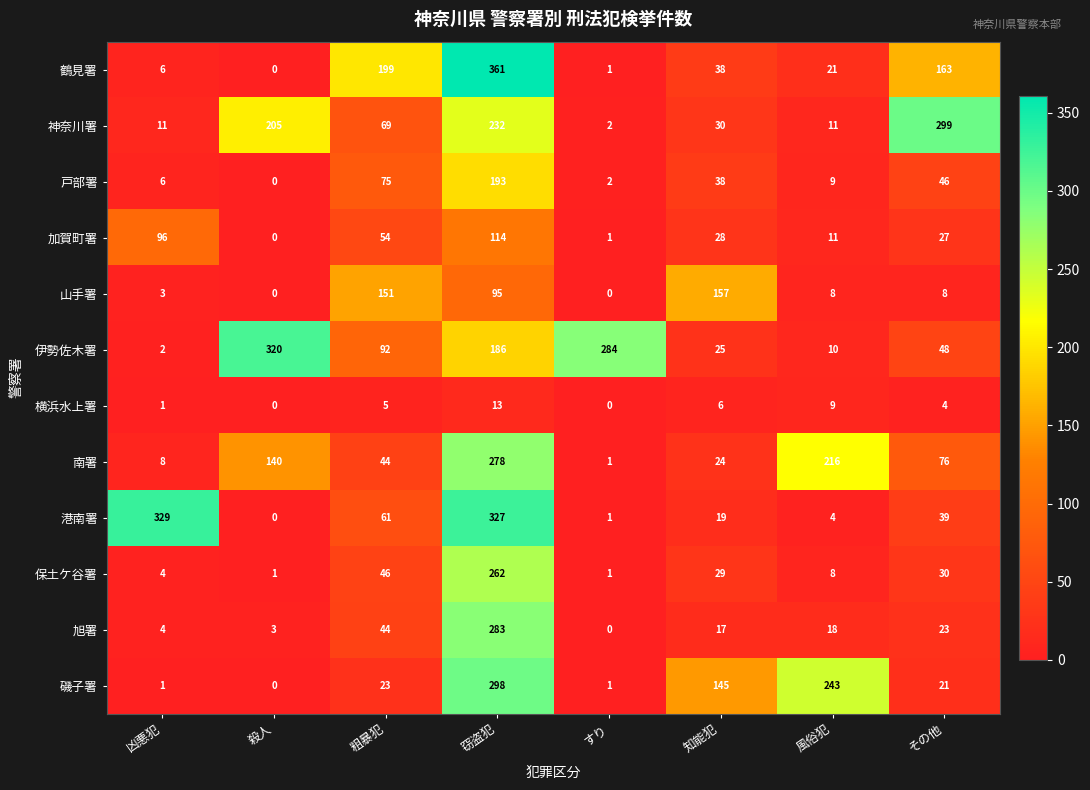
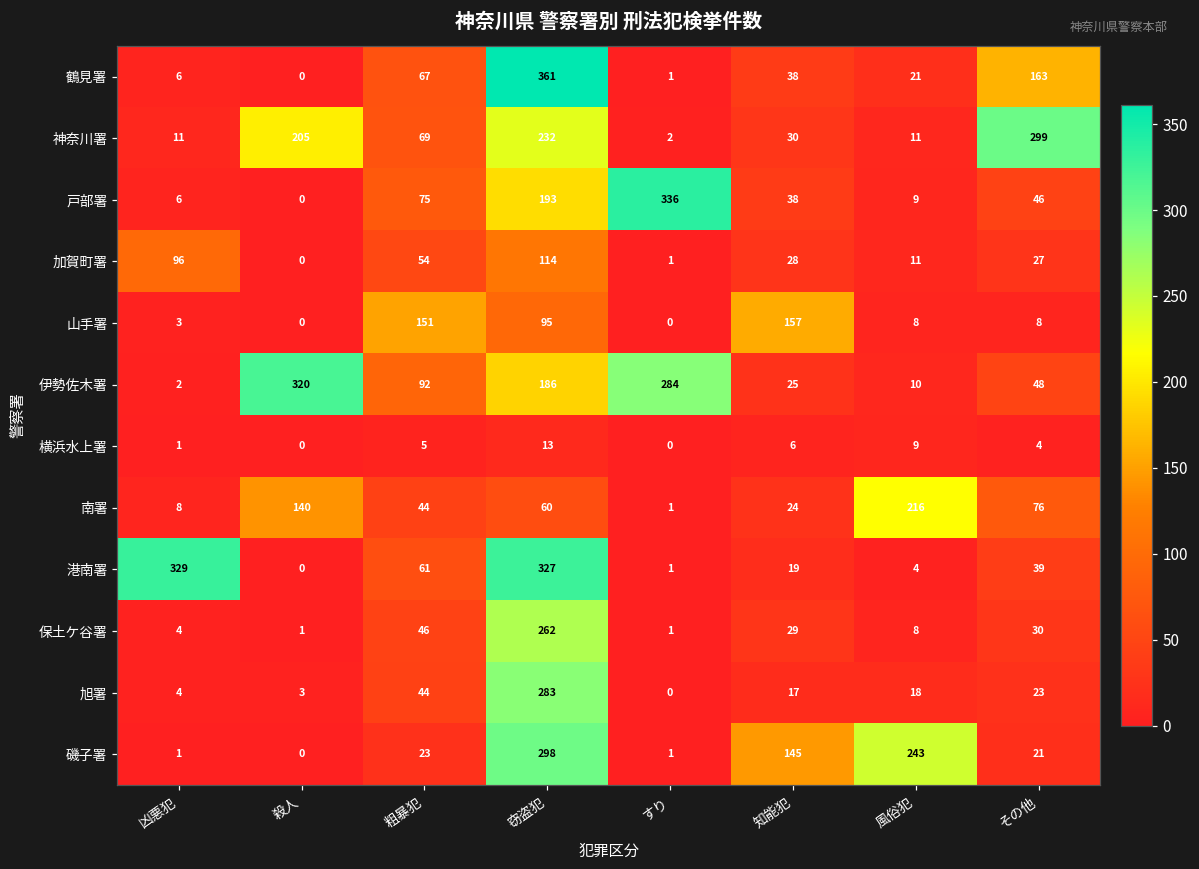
鶴見署, 粗暴犯: 199 -> 67
戸部署, すり: 2 -> 336
南署, 窃盗犯: 278 -> 60
